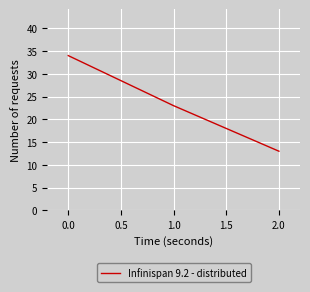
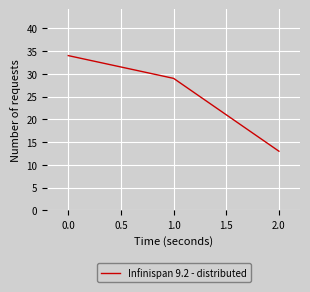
1.0: 23 -> 29
